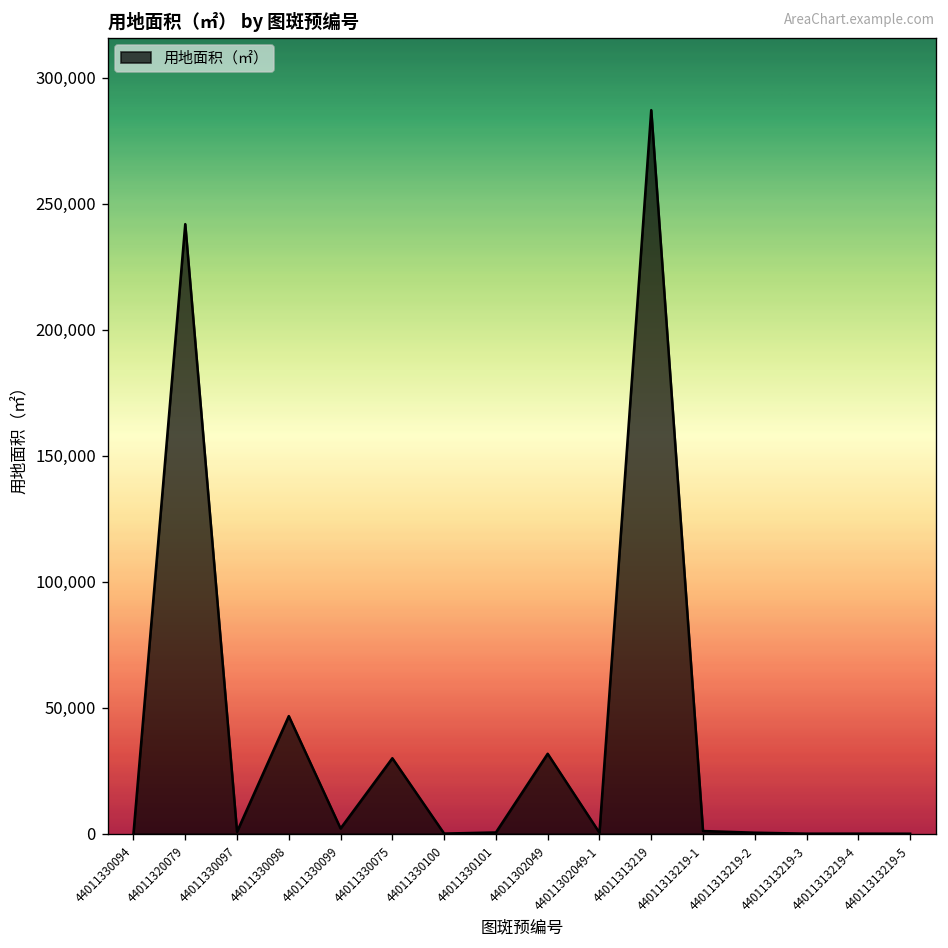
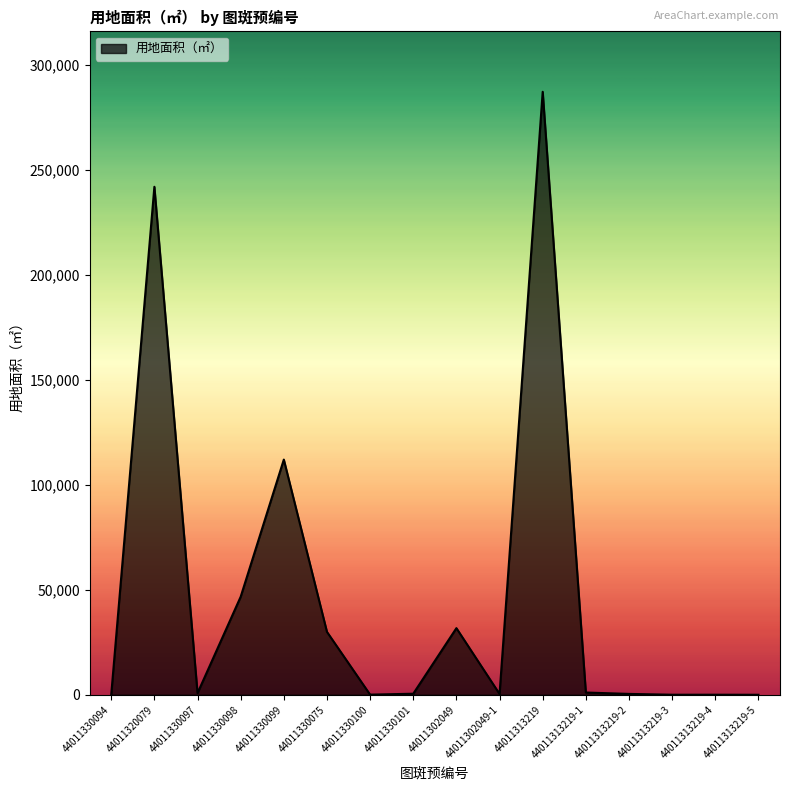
44011330099: 2,000 -> 112,000
